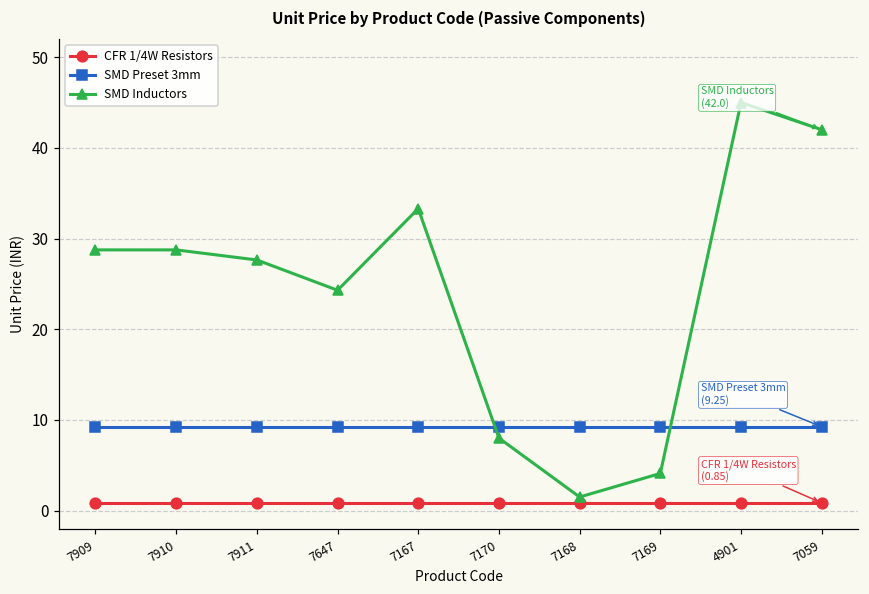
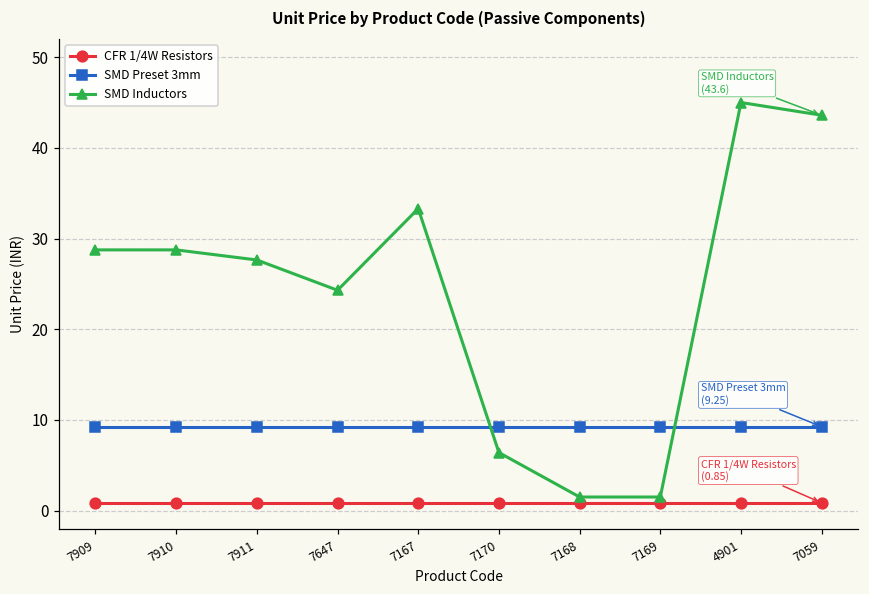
SMD Inductors, 7170: 8 -> 6
SMD Inductors, 7169: 4 -> 2
SMD Inductors, 7059: (42.0) -> (43.6)
